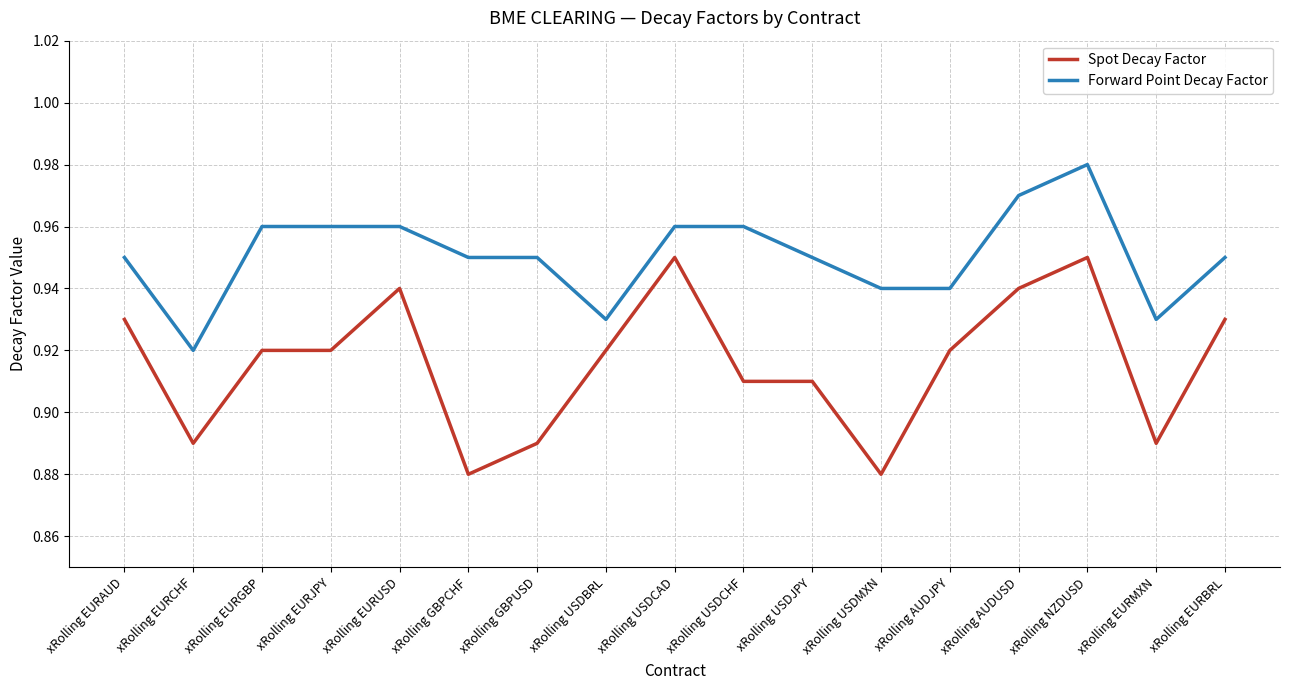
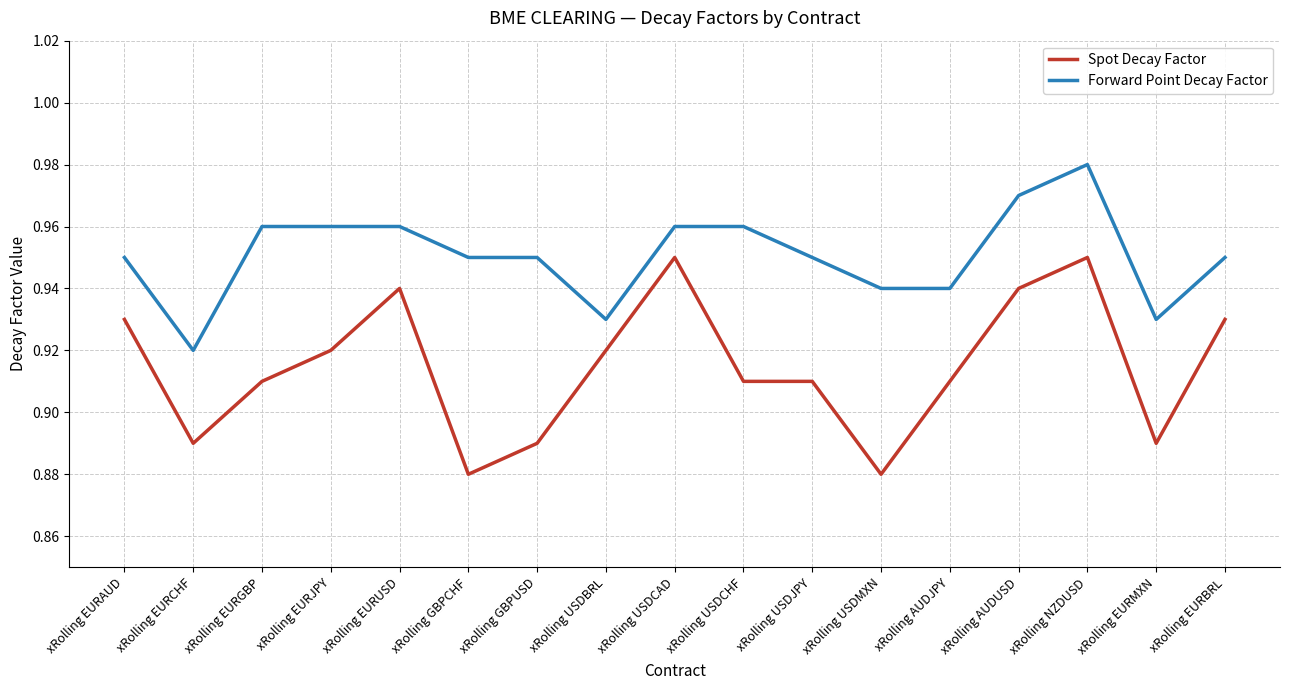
Spot Decay Factor, xRolling EURGBP: 0.92 -> 0.91
Spot Decay Factor, xRolling AUDJPY: 0.92 -> 0.91
